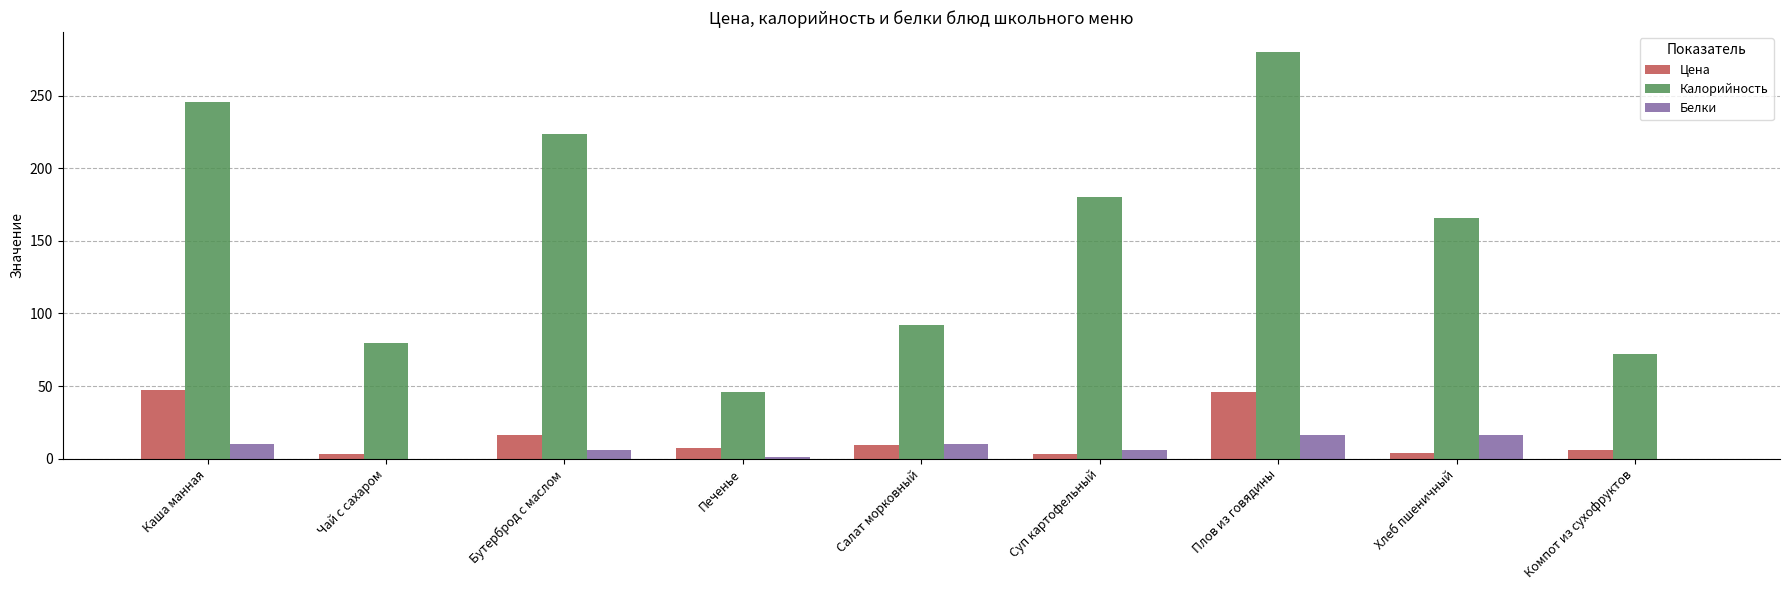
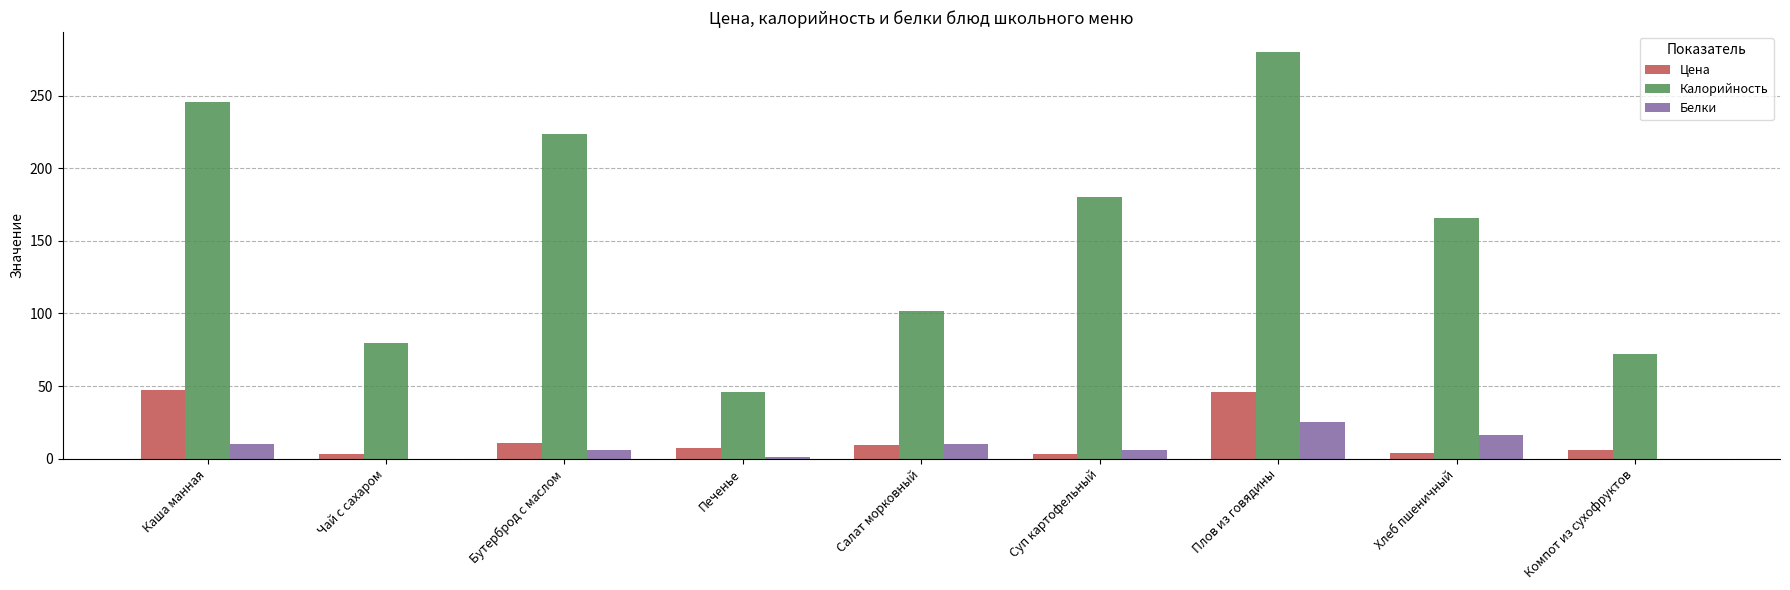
Цена, Бутерброд с маслом: 17 -> 10
Калорийность, Салат морковный: 92 -> 102
Белки, Плов из говядины: 16 -> 25
